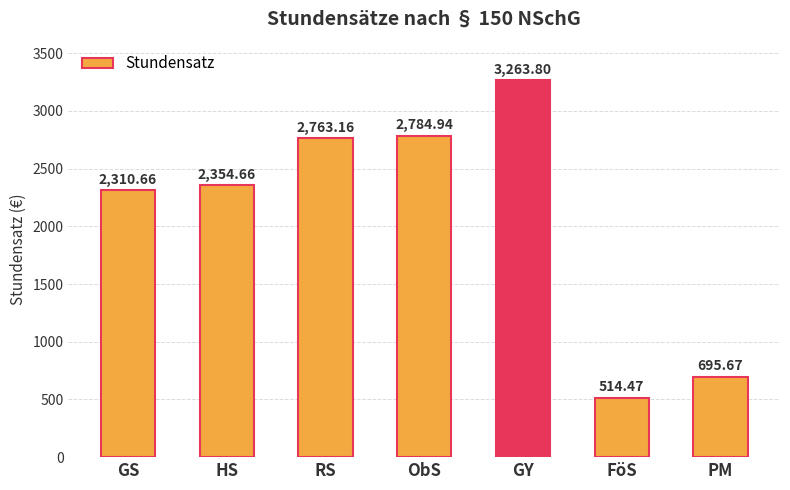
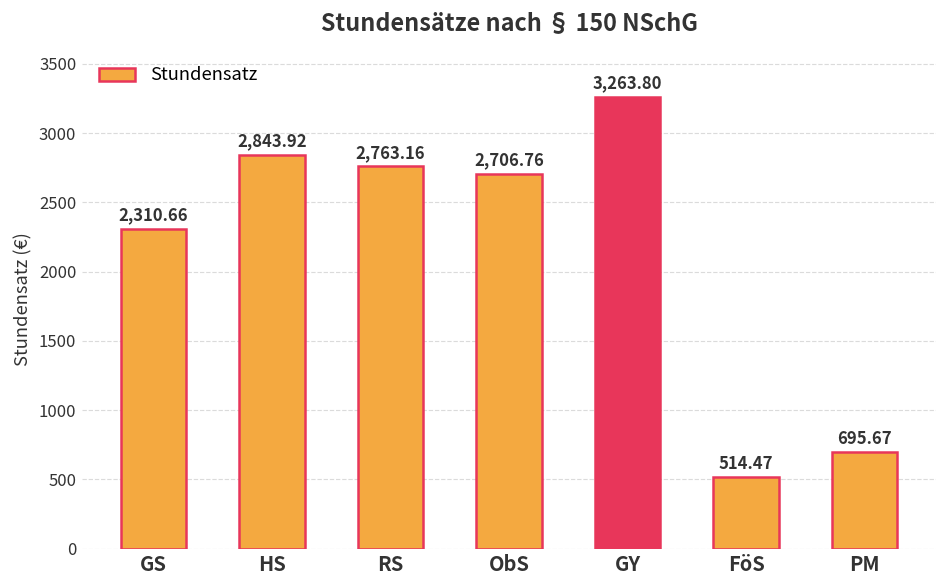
HS: 2,354.66 -> 2,843.92
ObS: 2,784.94 -> 2,706.76
